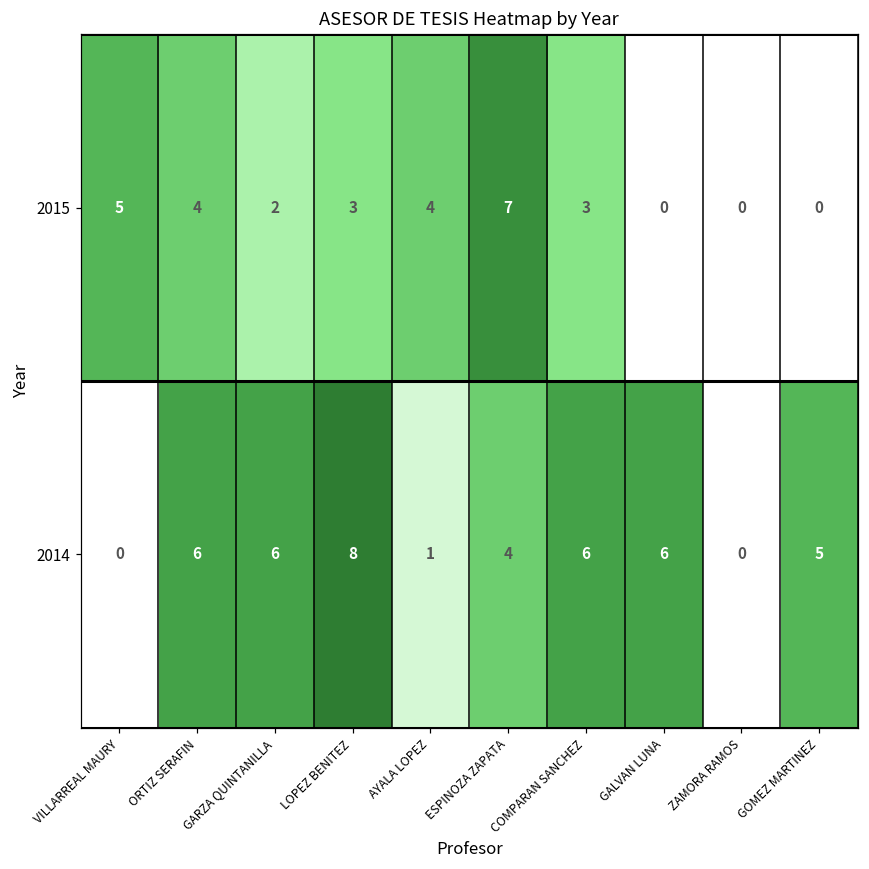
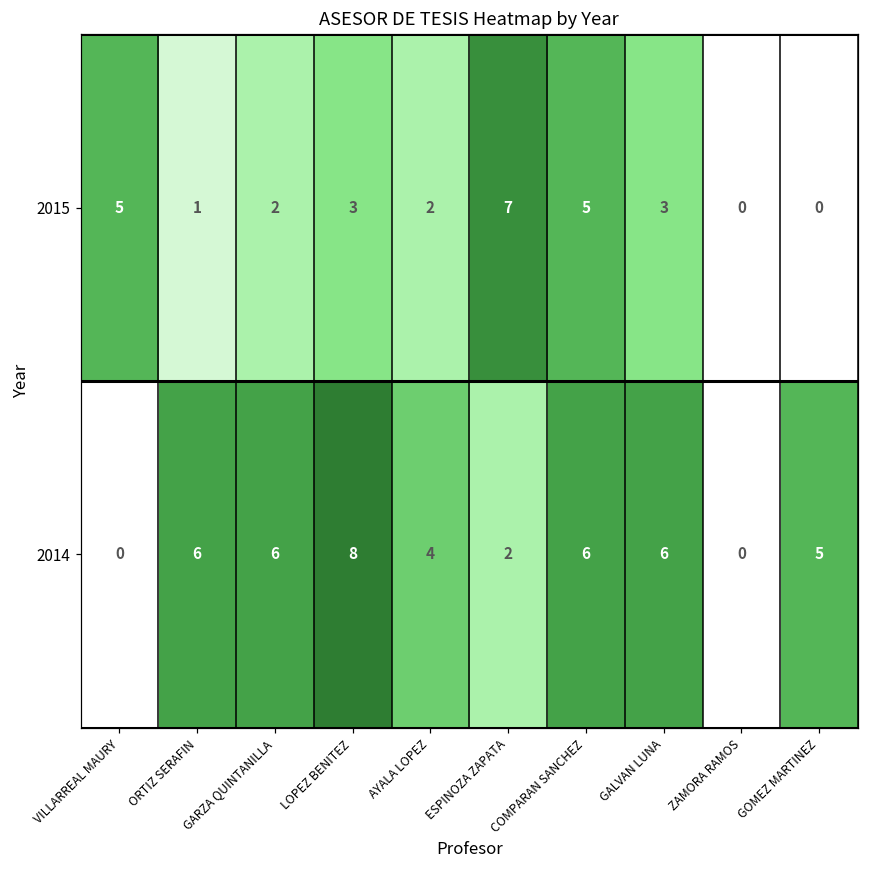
2015, ORTIZ SERAFIN: 4 -> 1
2015, AYALA LOPEZ: 4 -> 2
2015, COMPARAN SANCHEZ: 3 -> 5
2015, GALVAN LUNA: 0 -> 3
2014, AYALA LOPEZ: 1 -> 4
2014, ESPINOZA ZAPATA: 4 -> 2
